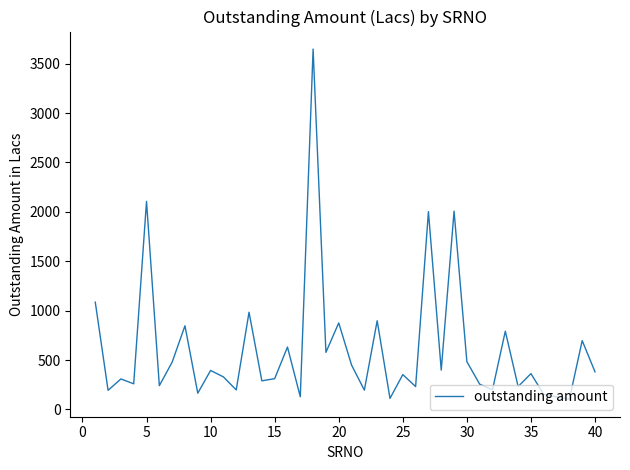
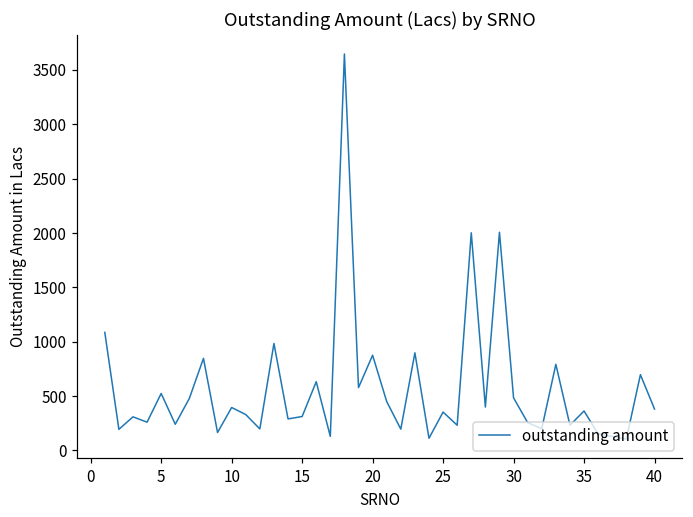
5: 2100 -> 500
